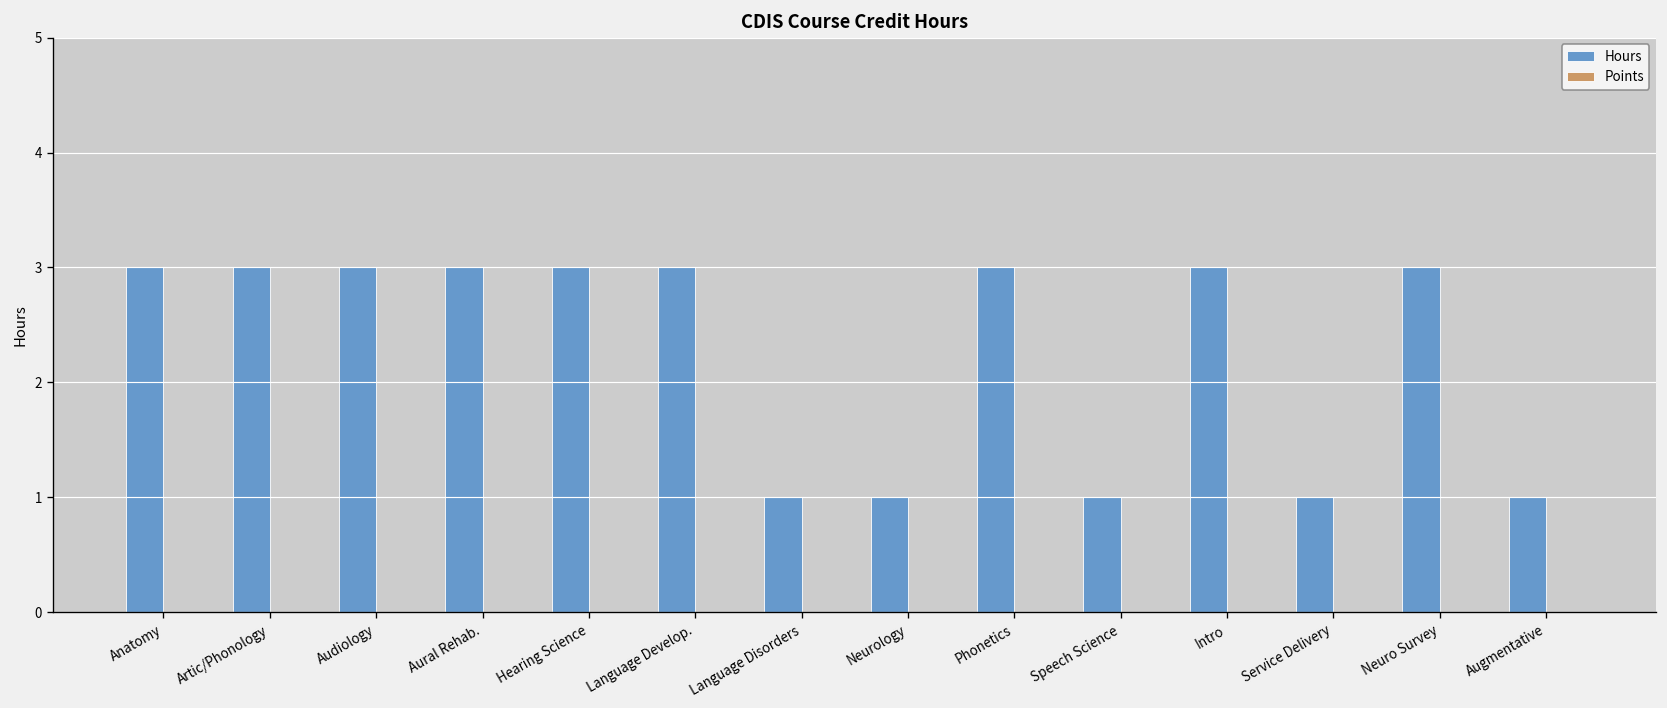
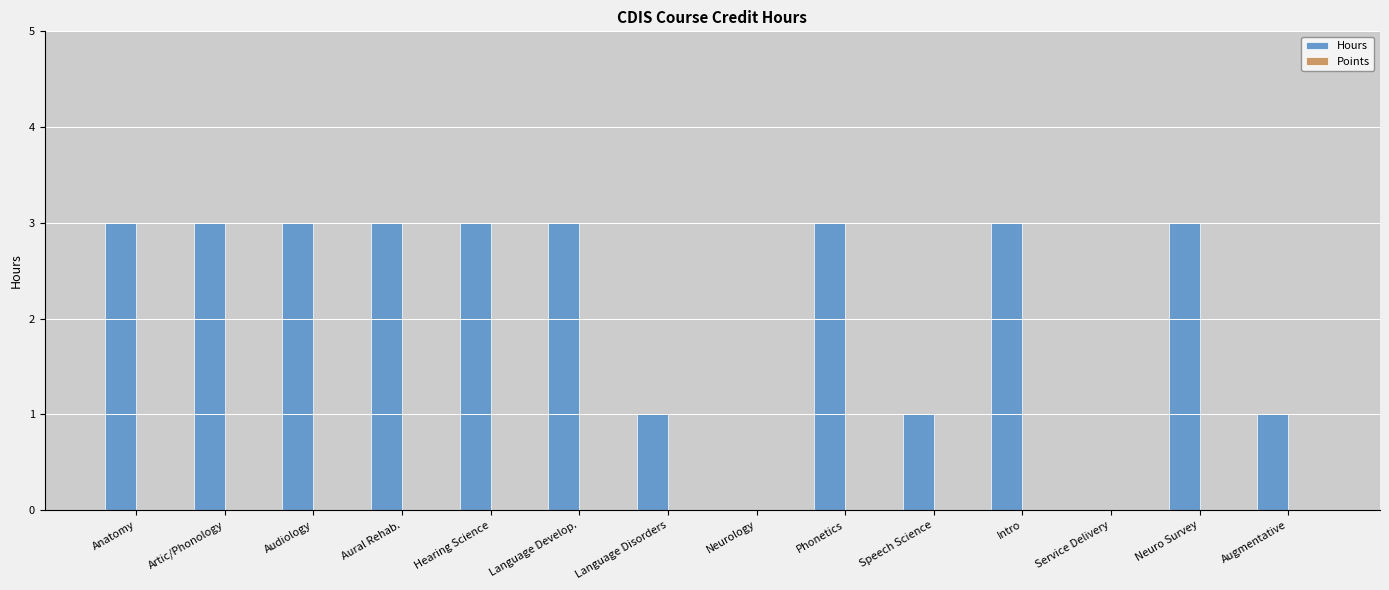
Hours, Neurology: 1 -> 0
Hours, Service Delivery: 1 -> 0
